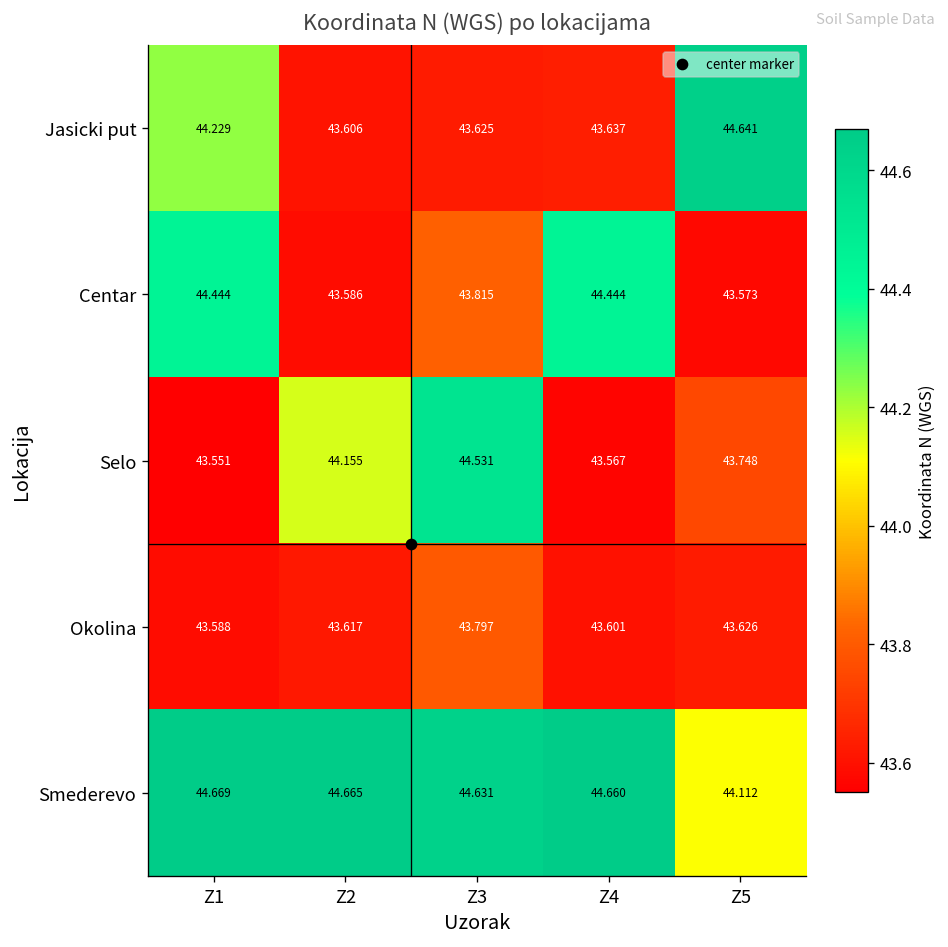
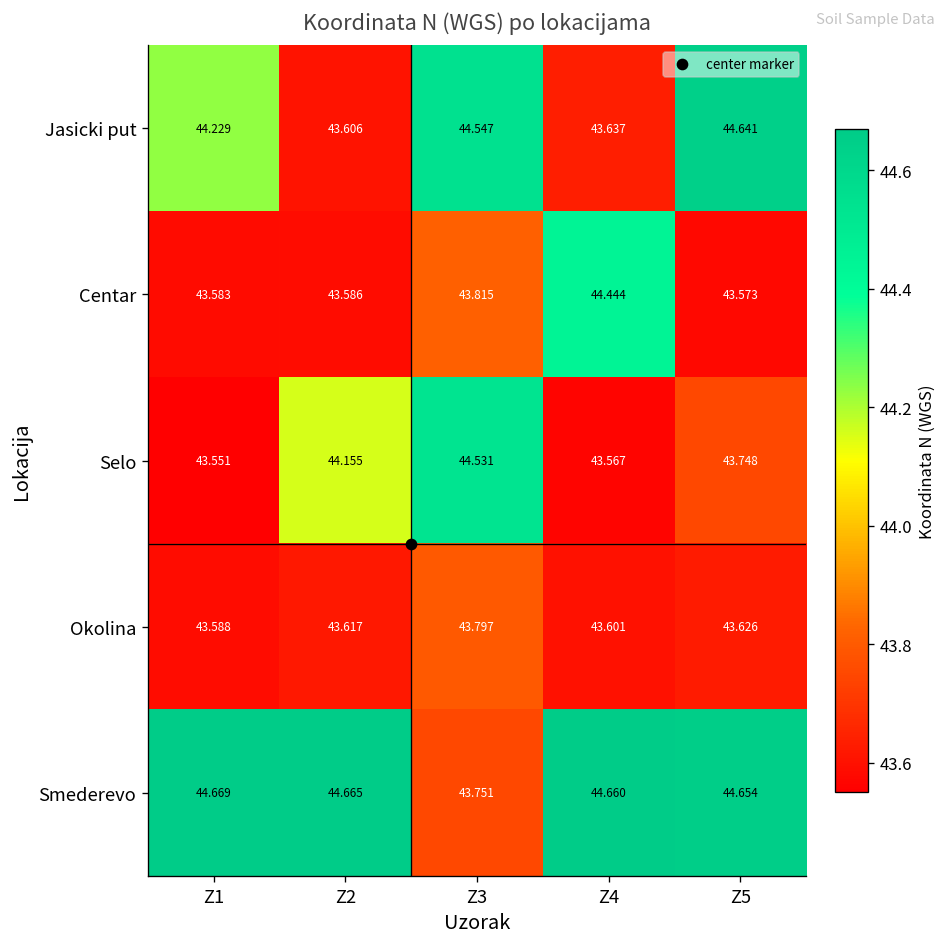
Jasicki put, Z3: 43.625 -> 44.547
Centar, Z1: 44.444 -> 43.583
Smederevo, Z3: 44.631 -> 43.751
Smederevo, Z5: 44.112 -> 44.654
